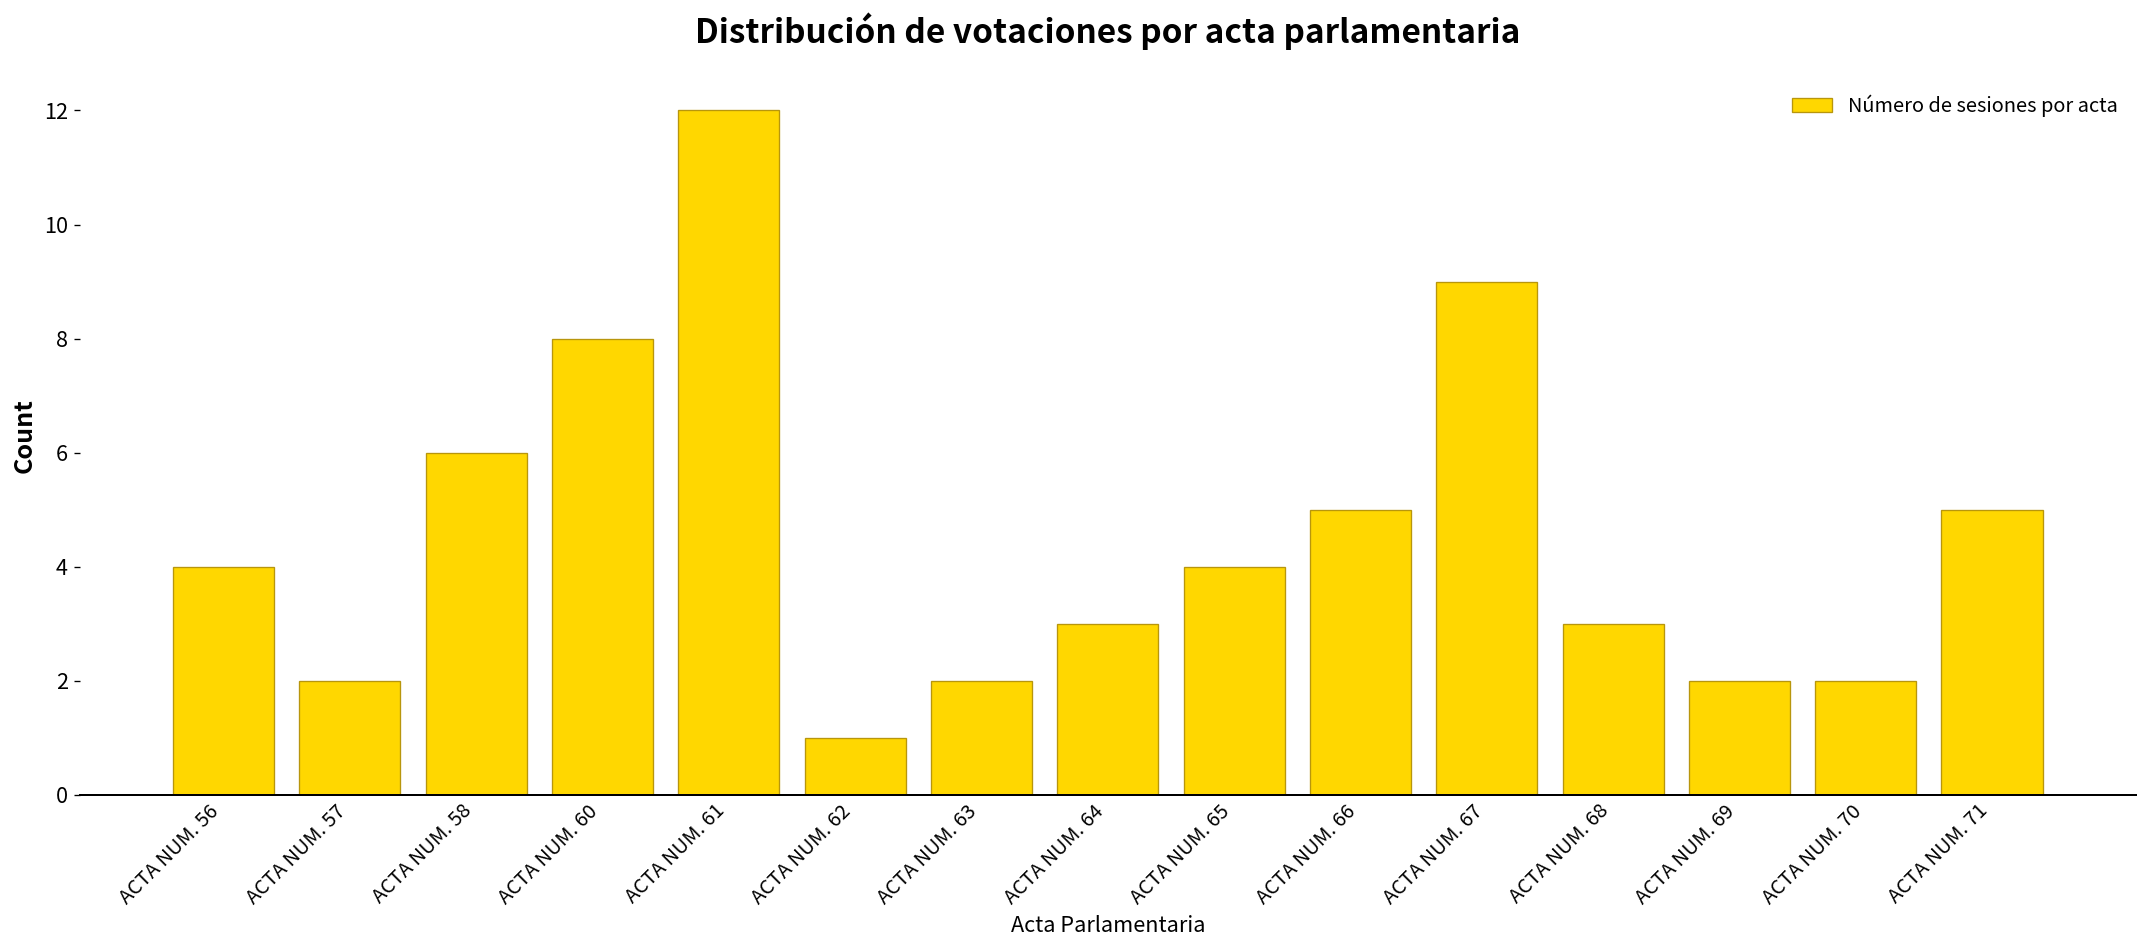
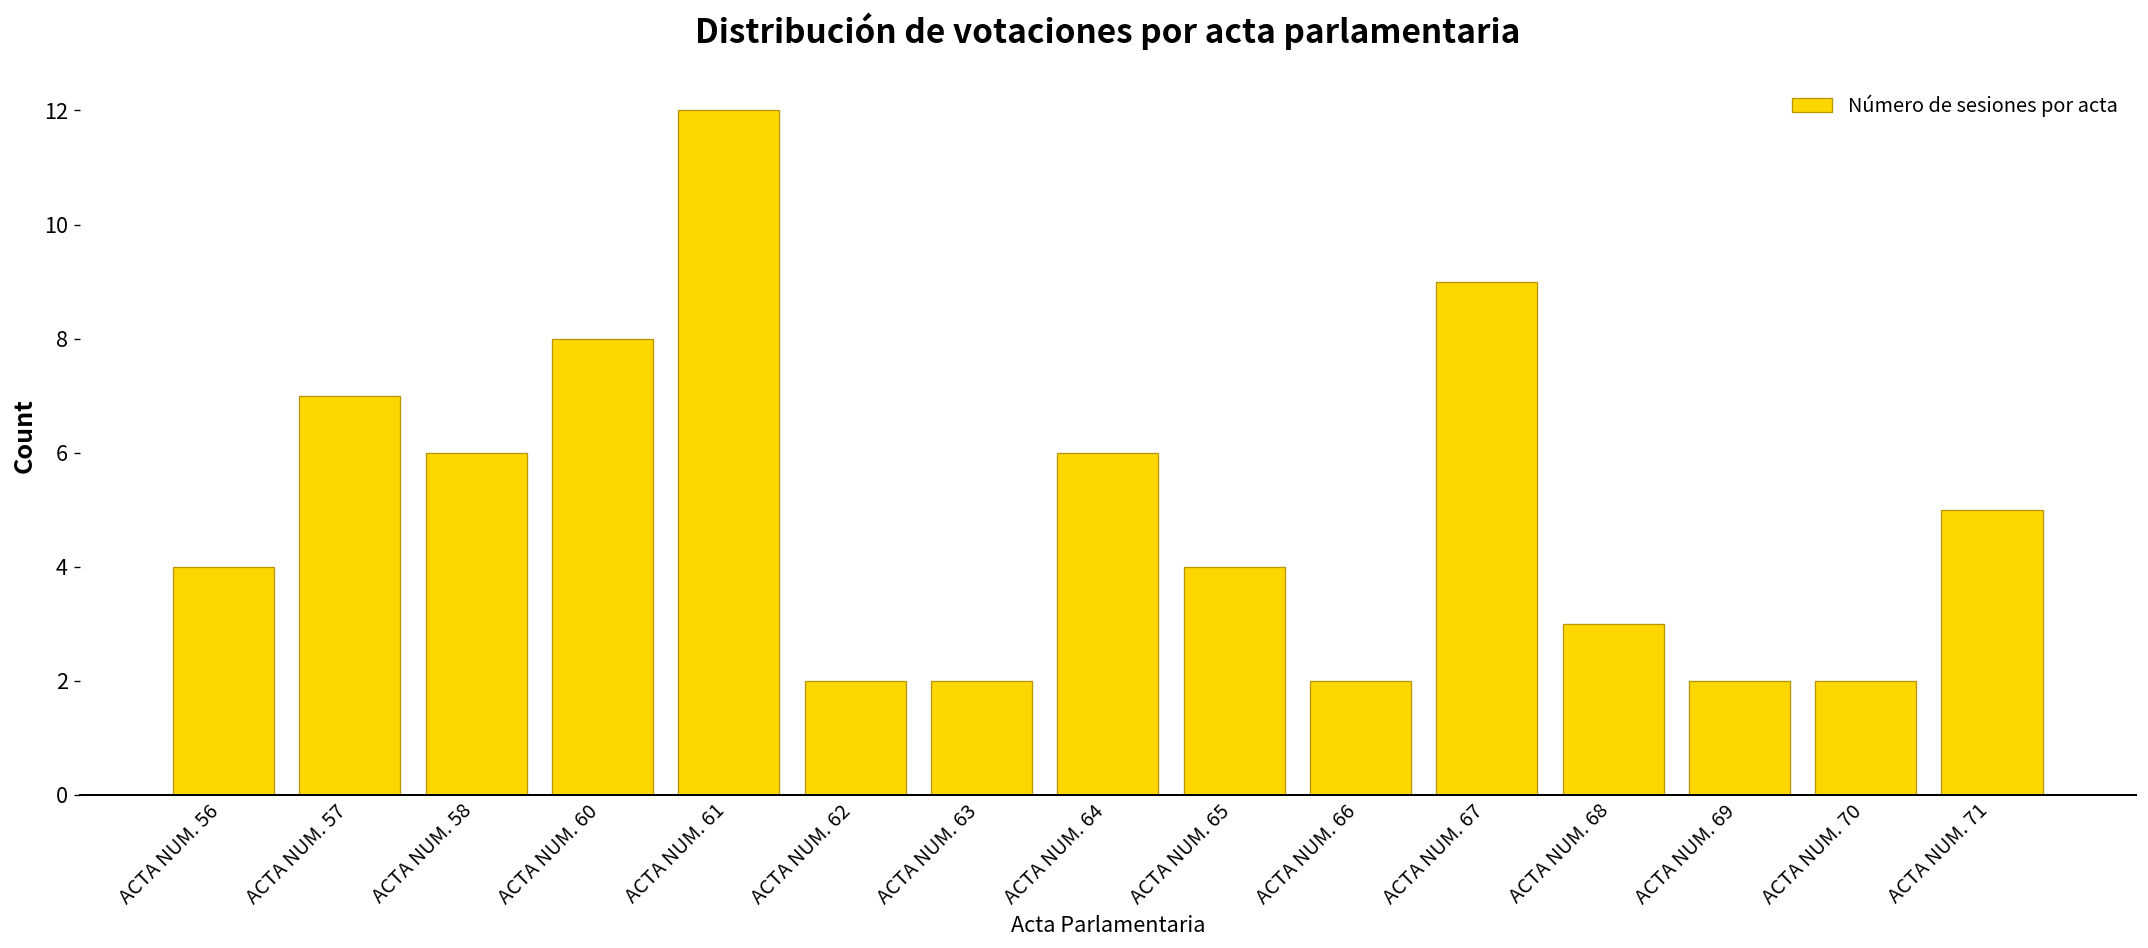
ACTA NUM. 57: 2 -> 7
ACTA NUM. 62: 1 -> 2
ACTA NUM. 64: 3 -> 6
ACTA NUM. 66: 5 -> 2
